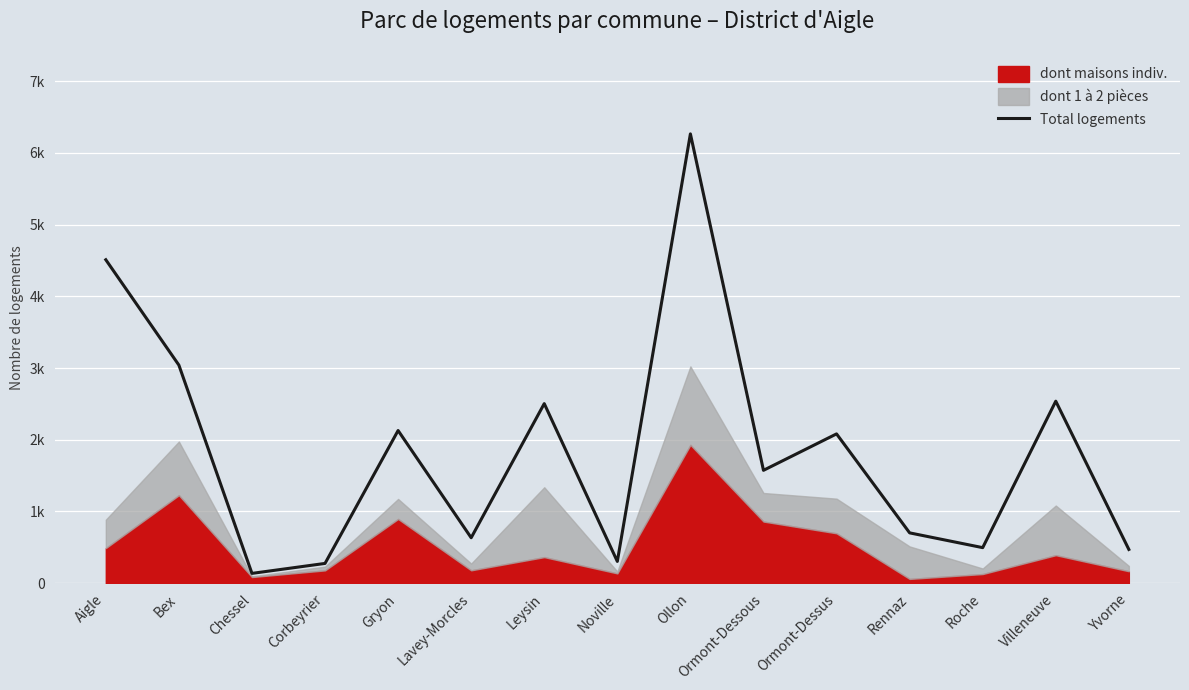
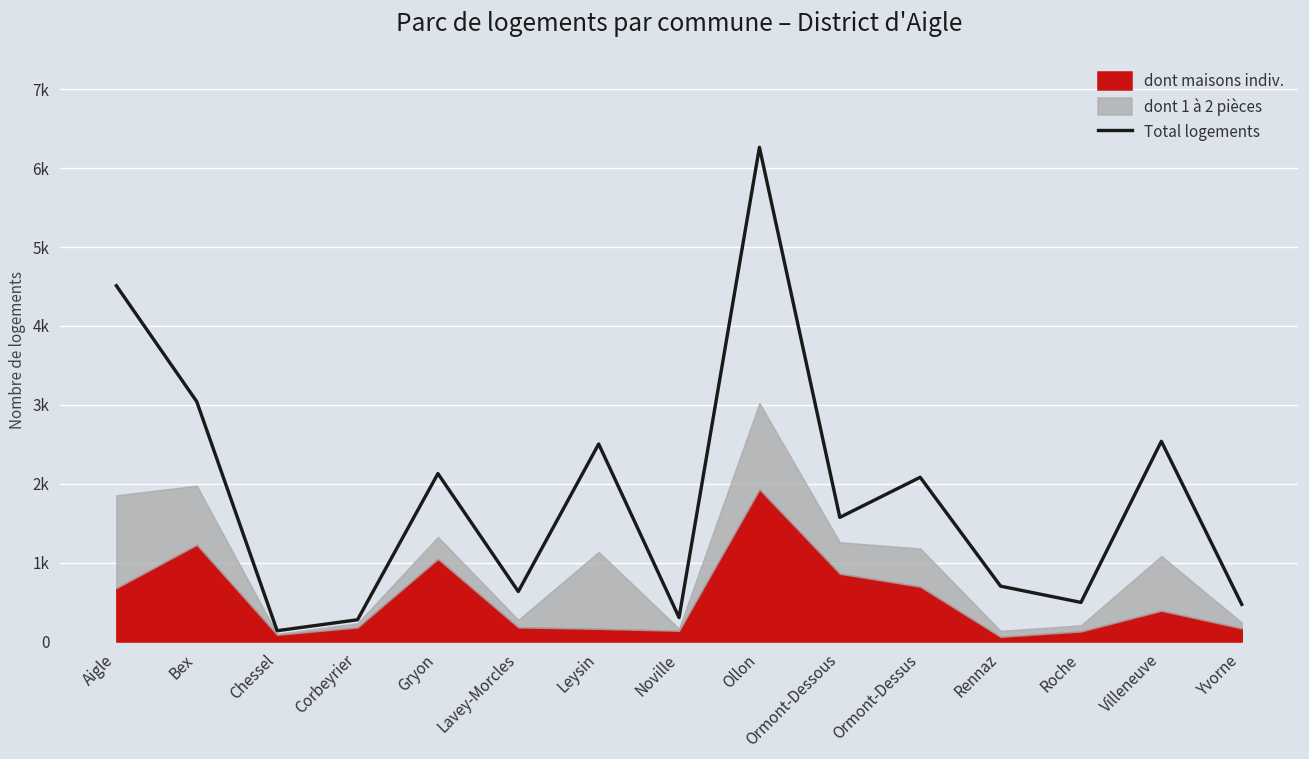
dont maisons indiv., Aigle: 500 -> 700
dont 1 à 2 pièces, Aigle: 400 -> 1200
dont maisons indiv., Gryon: 900 -> 1000
dont maisons indiv., Leysin: 400 -> 200
dont 1 à 2 pièces, Rennaz: 500 -> 100
